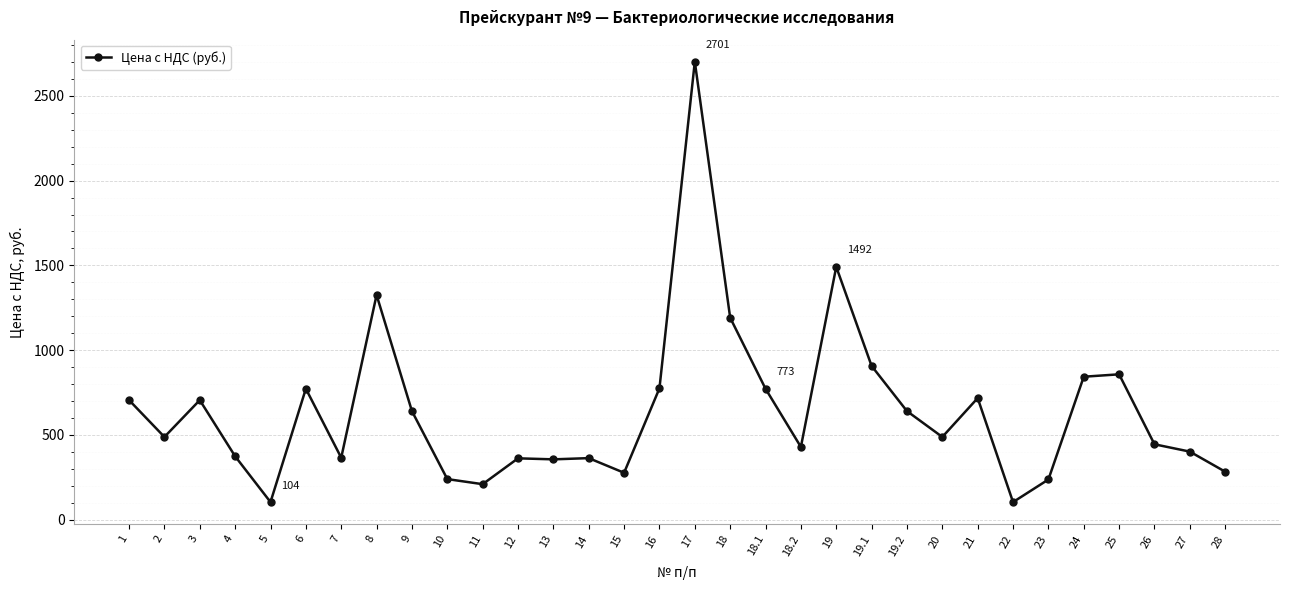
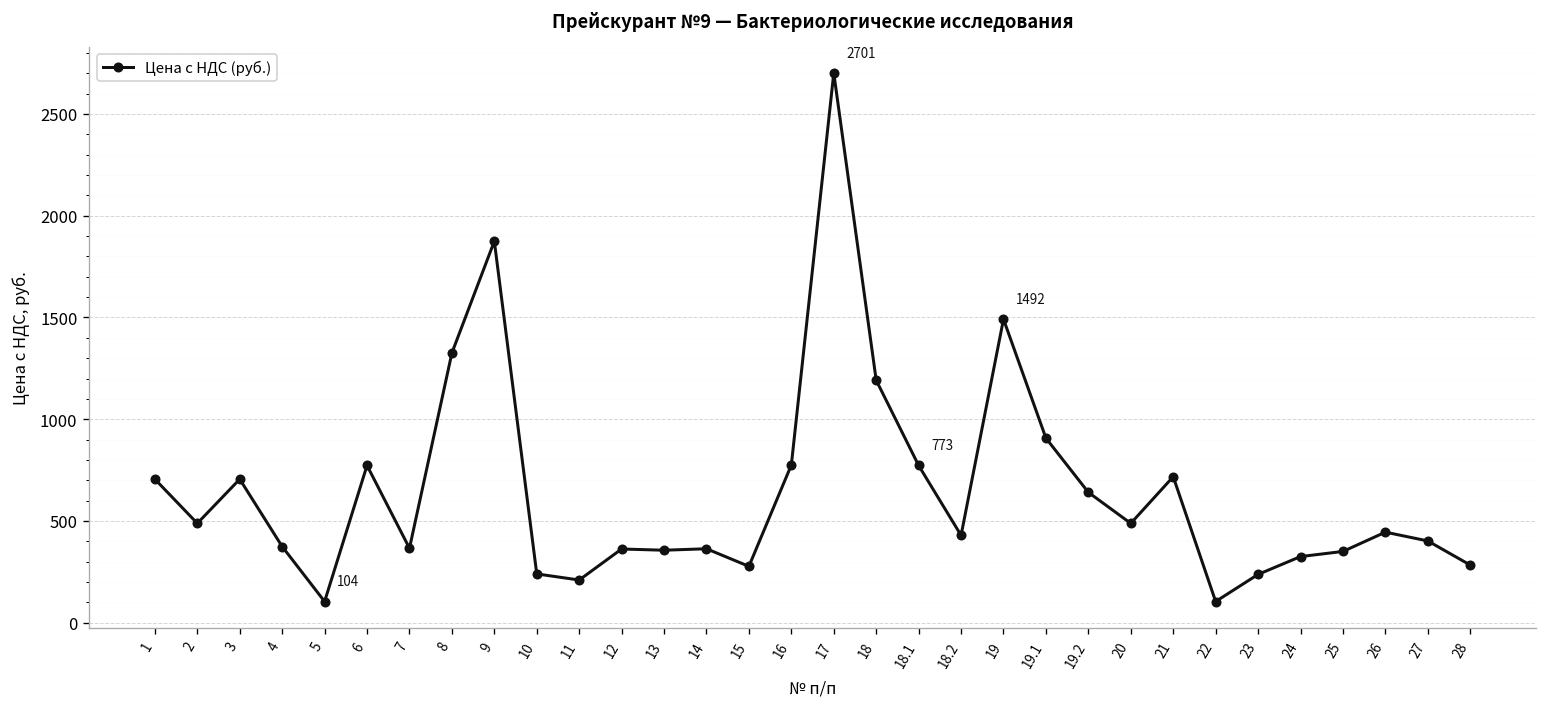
9: 640 -> 1870
24: 840 -> 330
25: 860 -> 350
